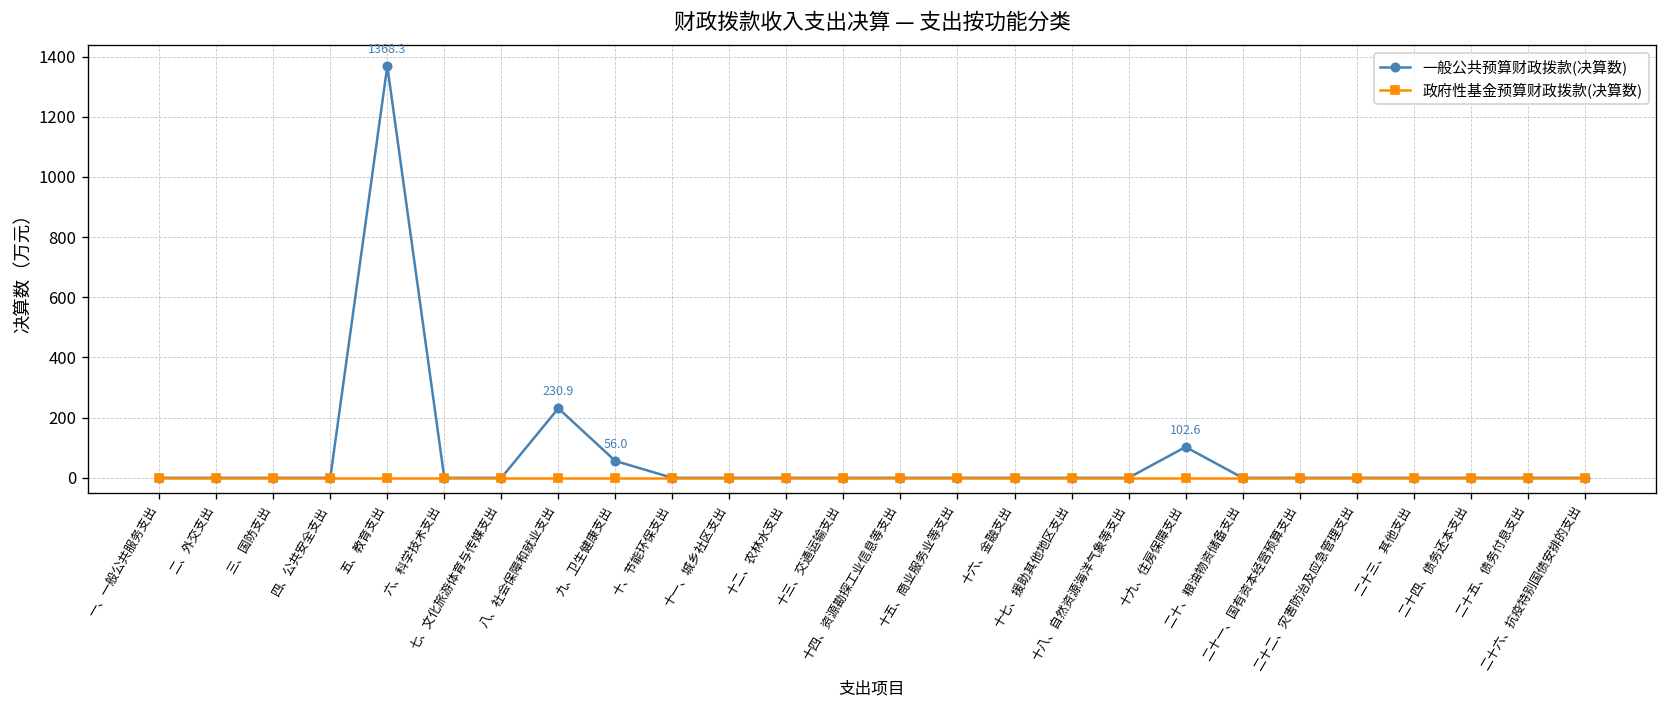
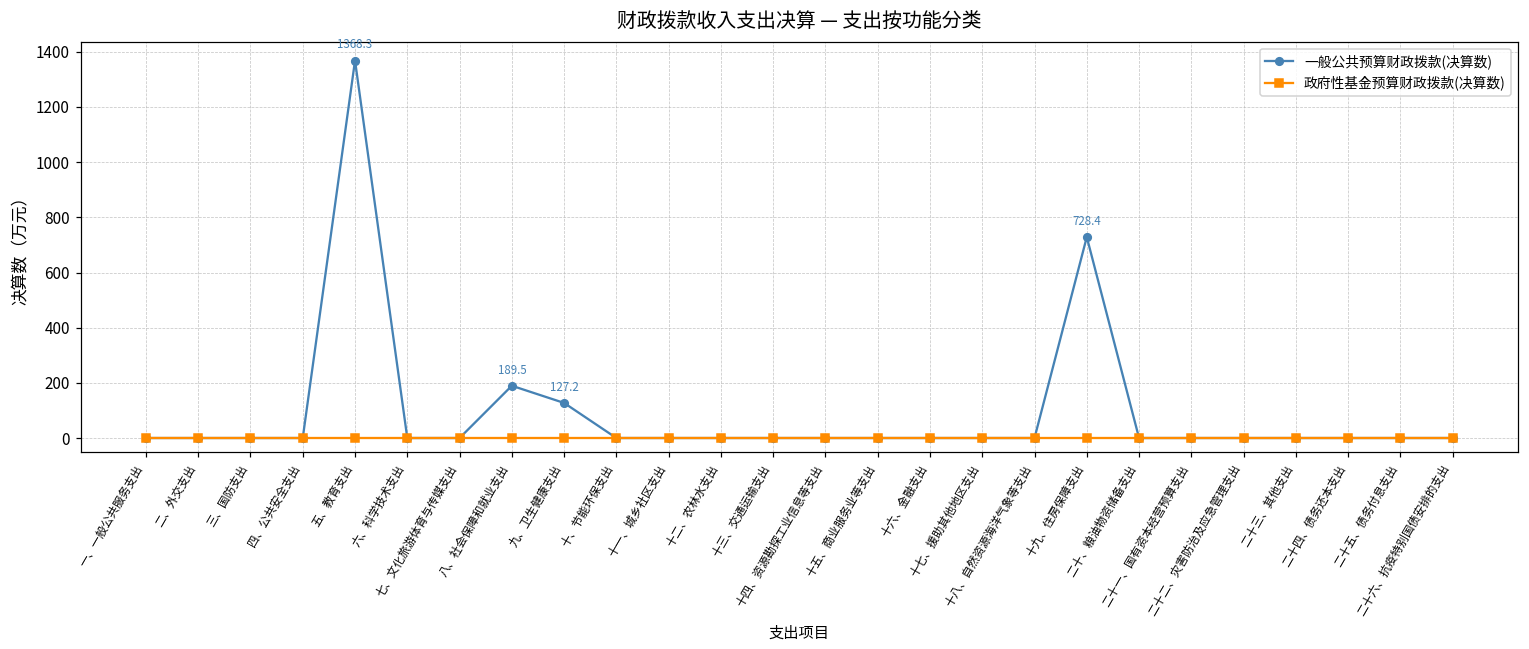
一般公共预算财政拨款(决算数), 八、社会保障和就业支出: 230.9 -> 189.5
一般公共预算财政拨款(决算数), 九、卫生健康支出: 56.0 -> 127.2
一般公共预算财政拨款(决算数), 十九、住房保障支出: 102.6 -> 728.4
